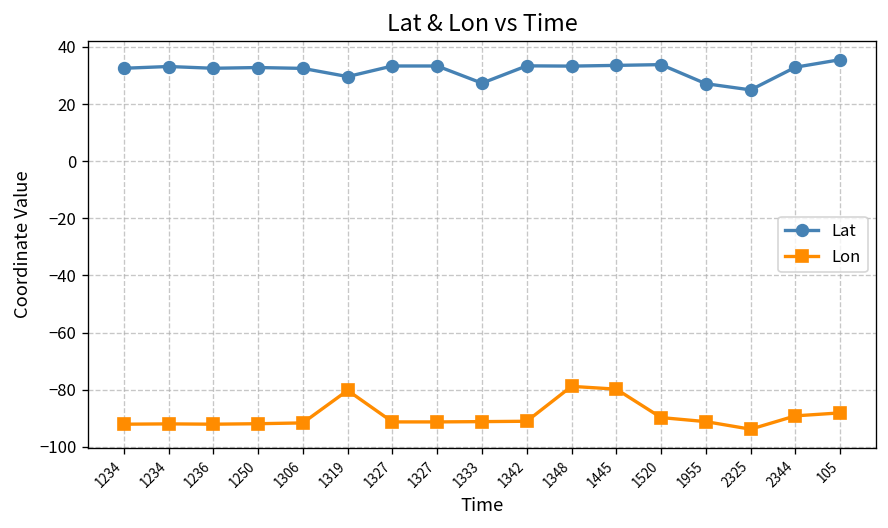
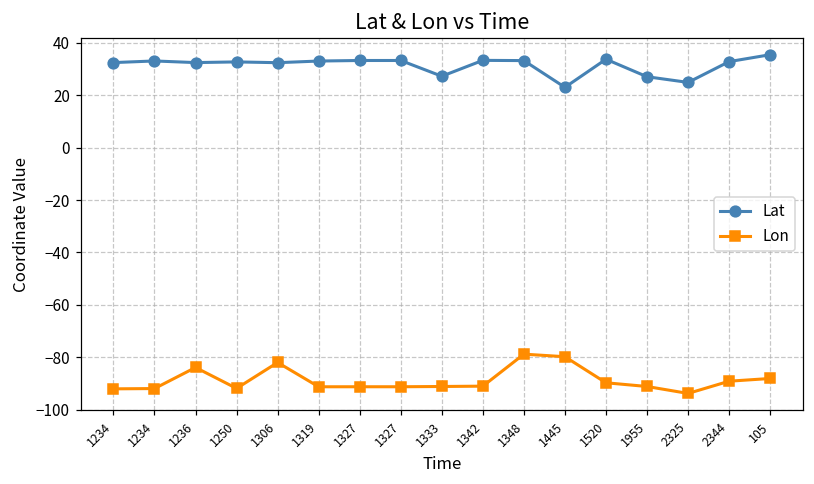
Lon, 1236: -92 -> -84
Lon, 1306: -92 -> -82
Lat, 1319: 30 -> 33
Lon, 1319: -80 -> -91
Lat, 1445: 34 -> 23
